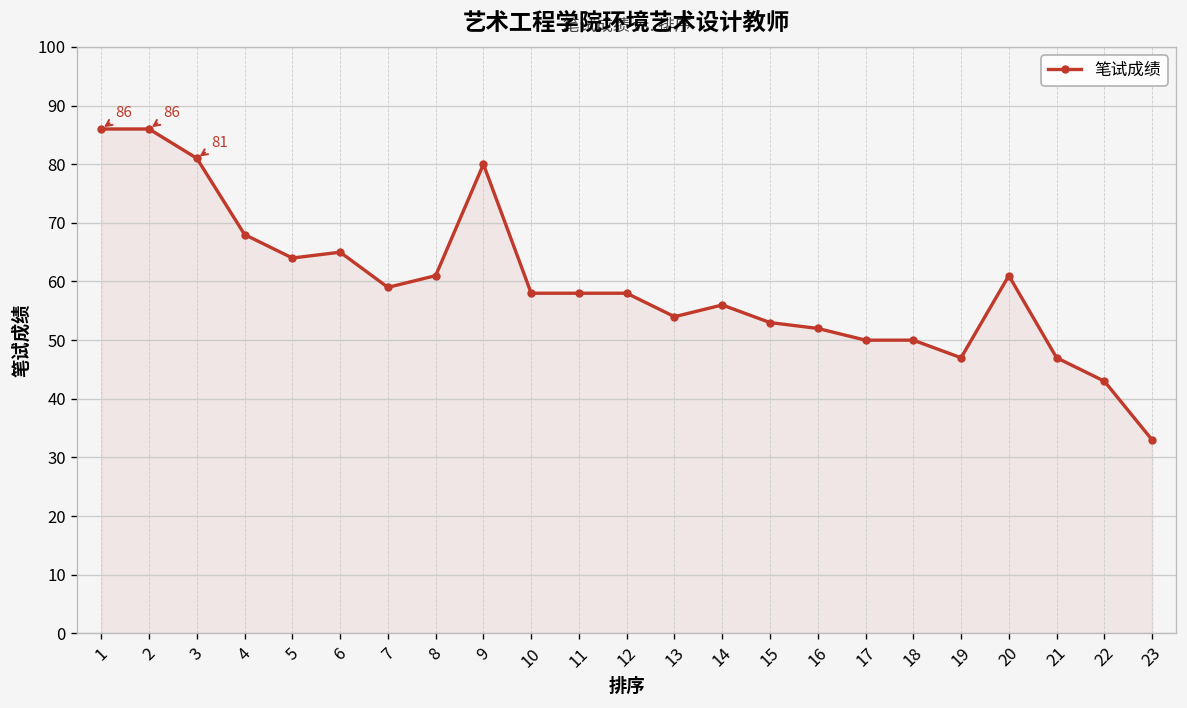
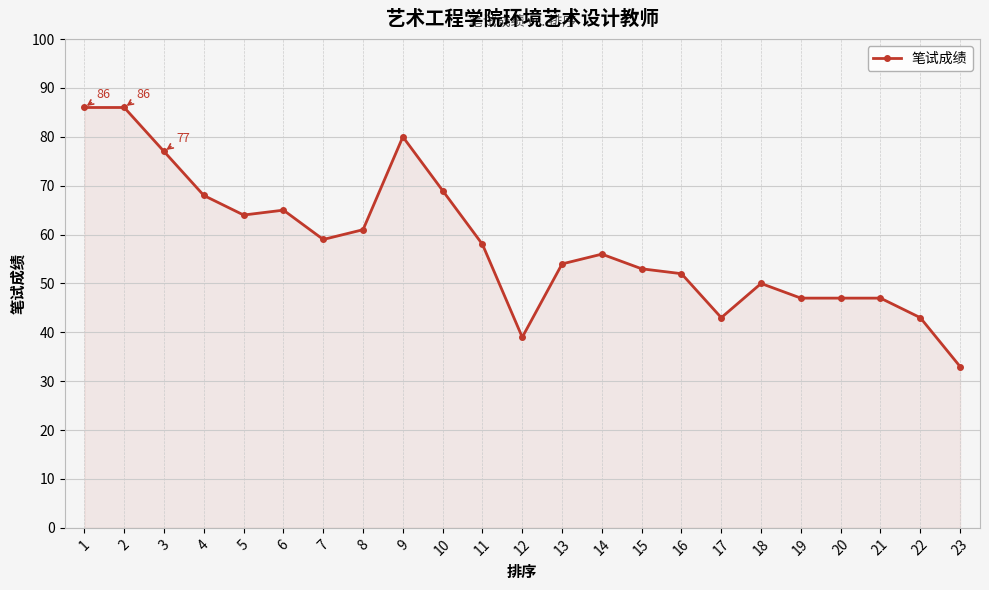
3: 81 -> 77
10: 58 -> 69
12: 58 -> 39
17: 50 -> 43
20: 61 -> 47
